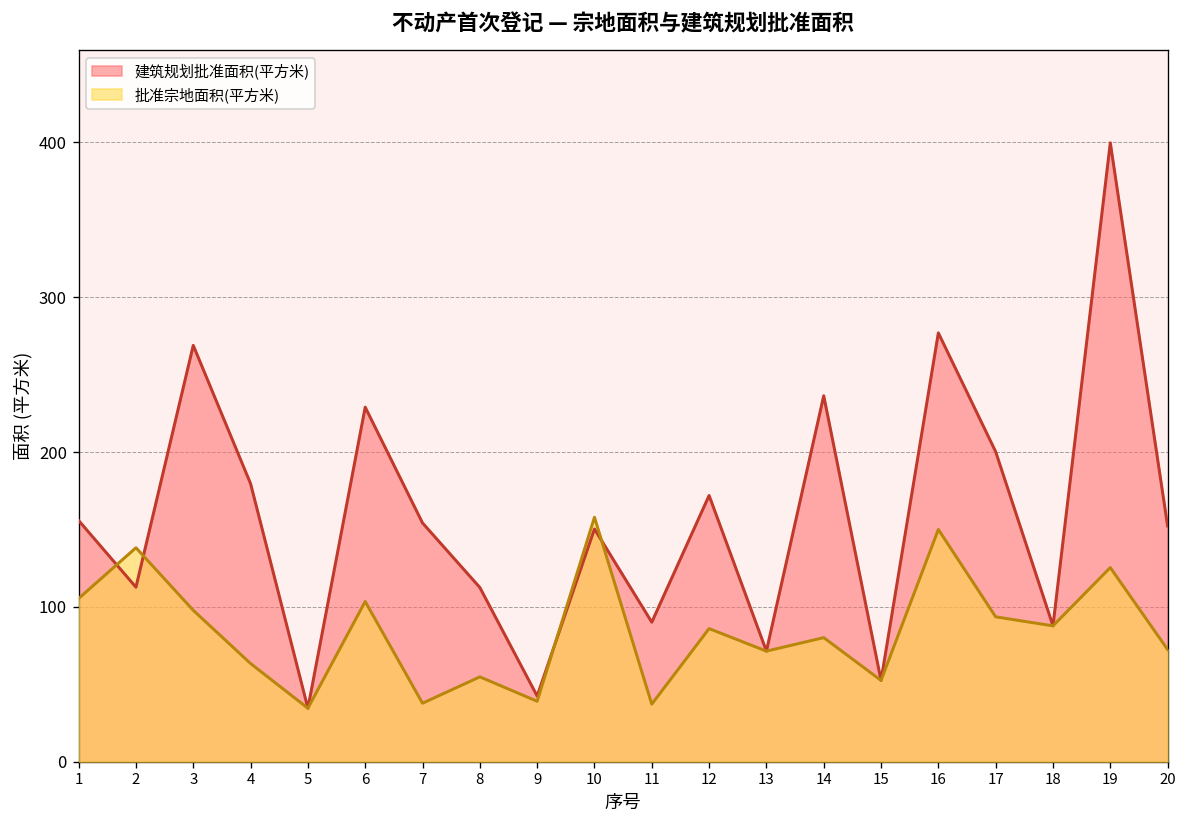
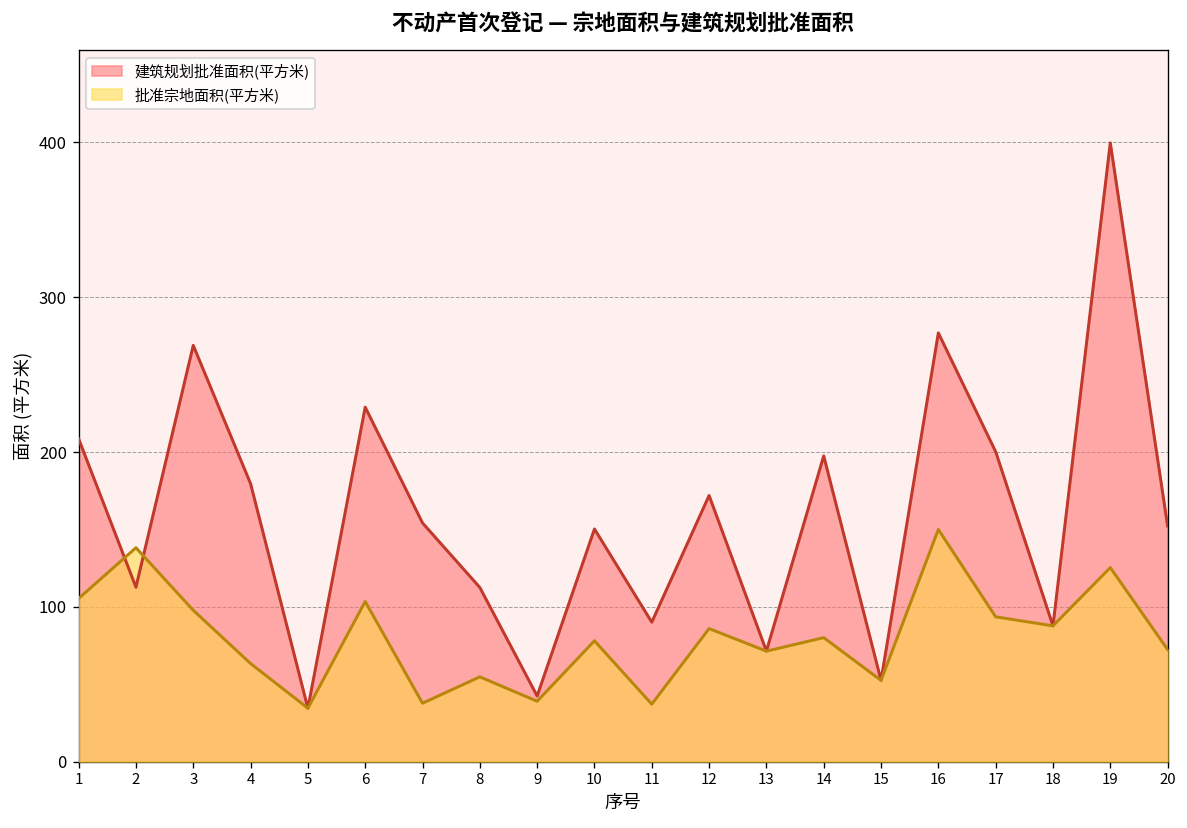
建筑规划批准面积(平方米), 1: 156 -> 209
批准宗地面积(平方米), 10: 158 -> 78
建筑规划批准面积(平方米), 14: 236 -> 198
